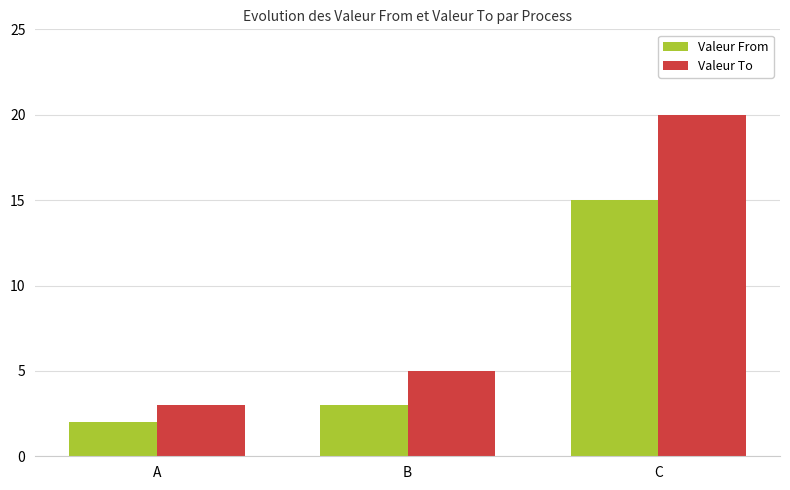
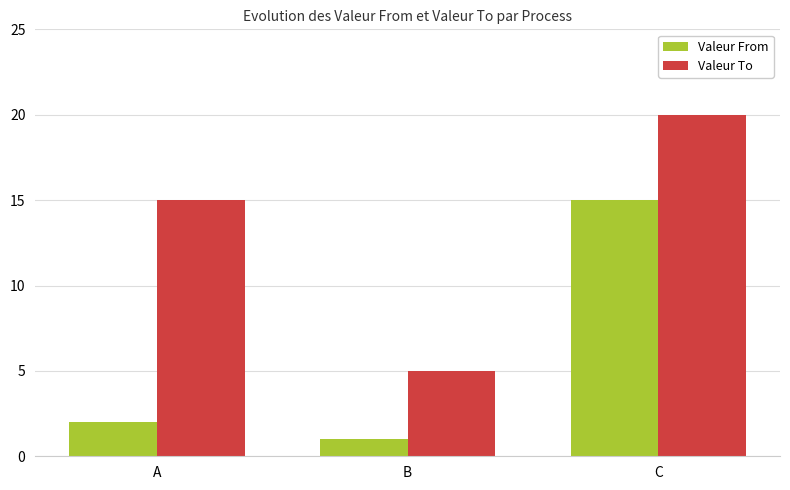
Valeur To, A: 3 -> 15
Valeur From, B: 3 -> 1
